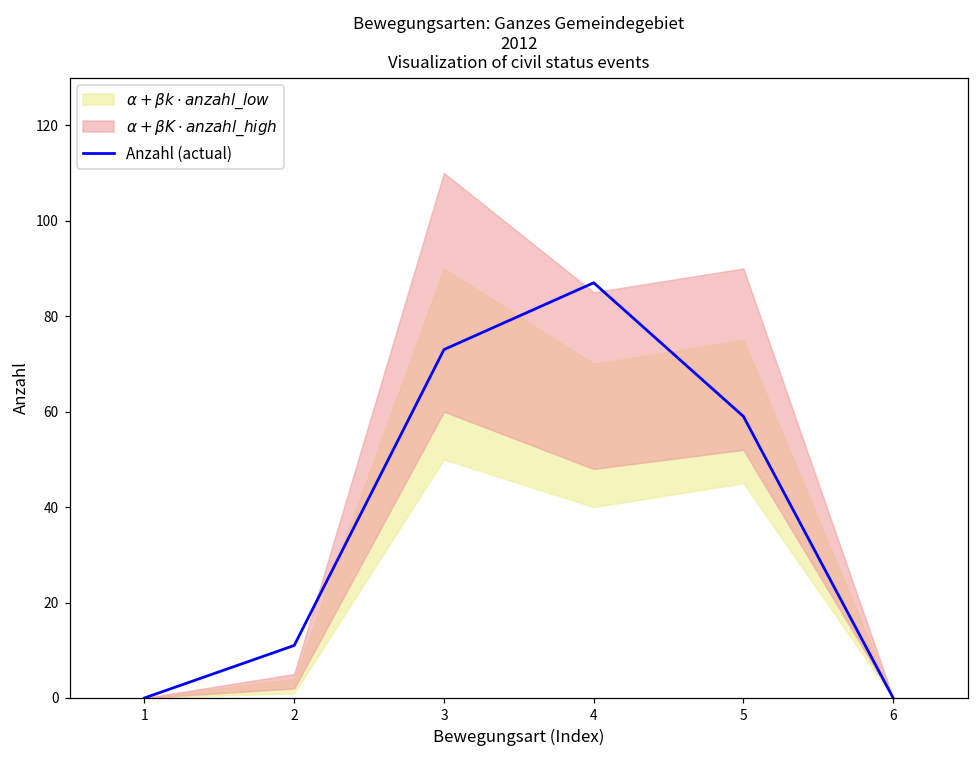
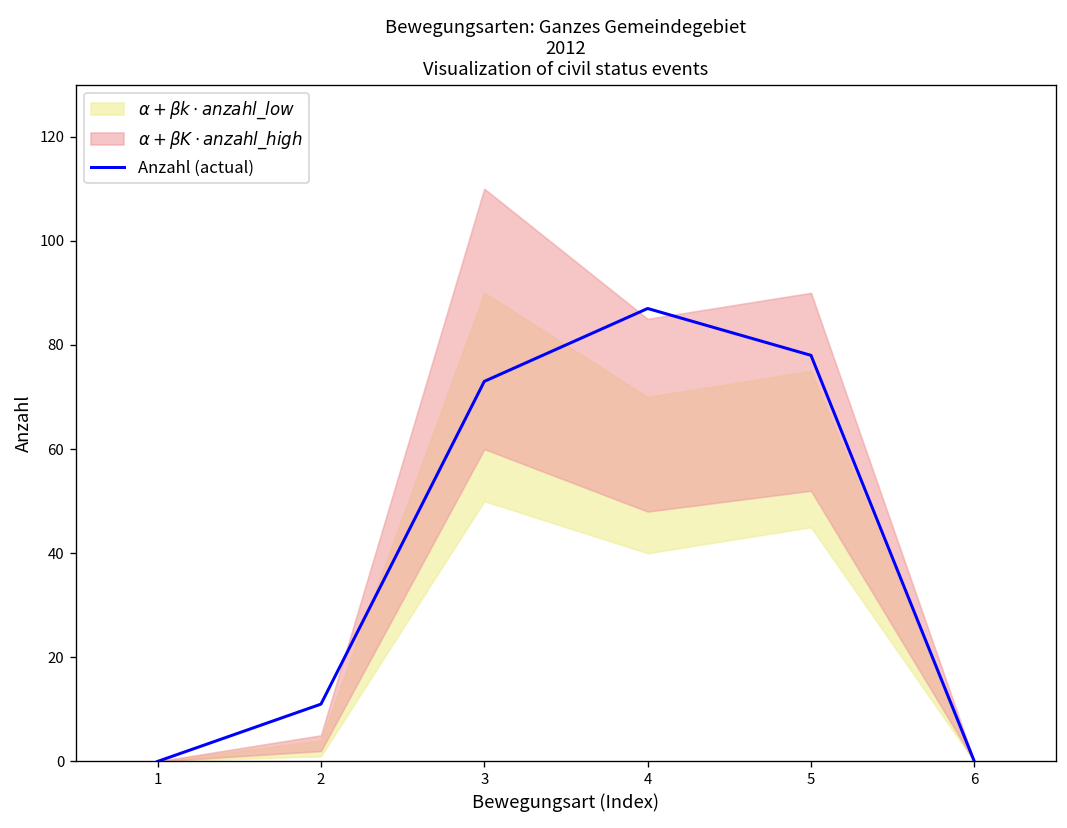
Anzahl (actual), 5: 59 -> 78
